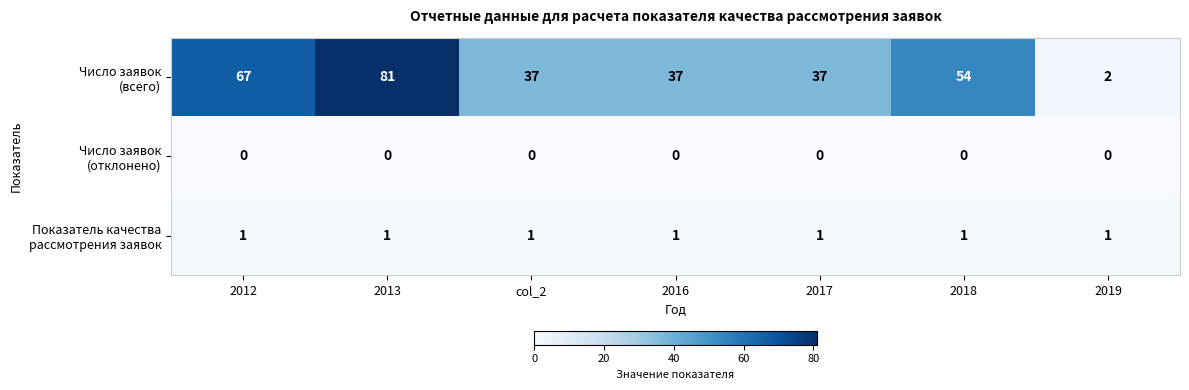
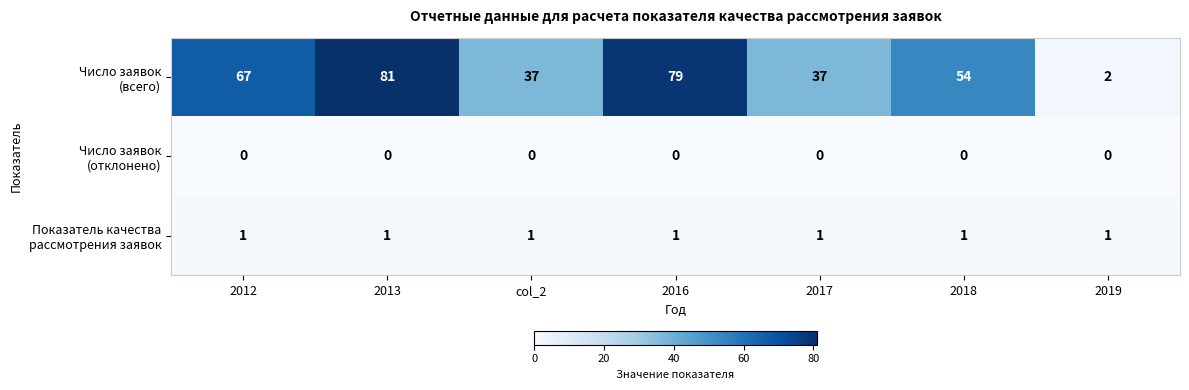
Число заявок (всего), 2016: 37 -> 79
